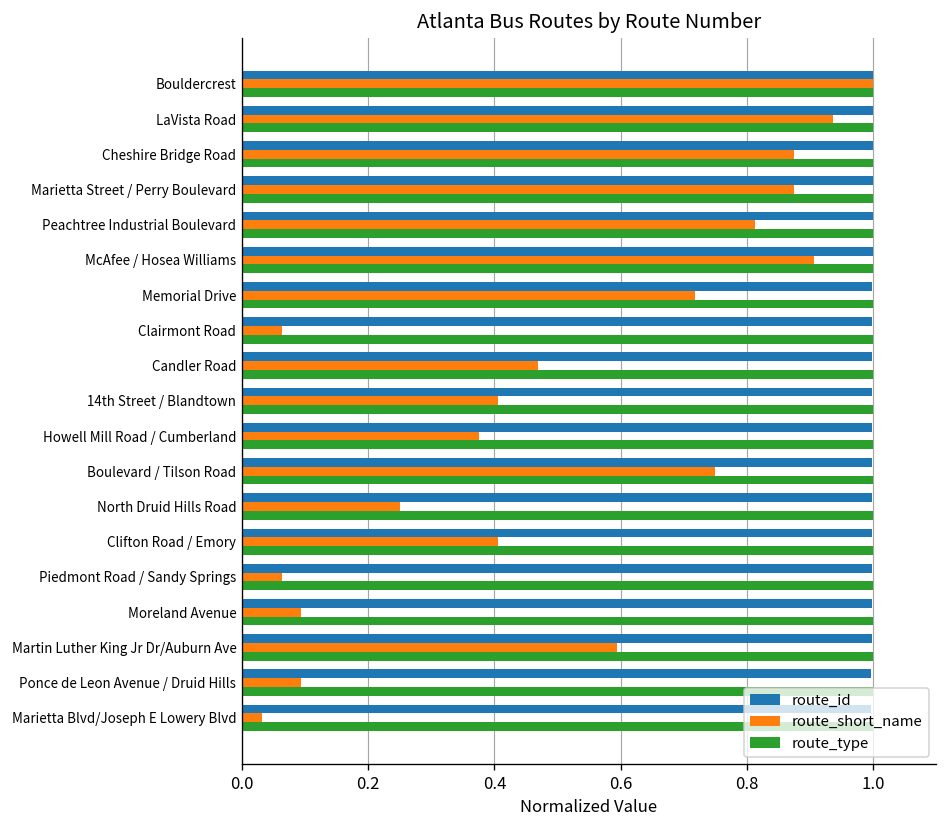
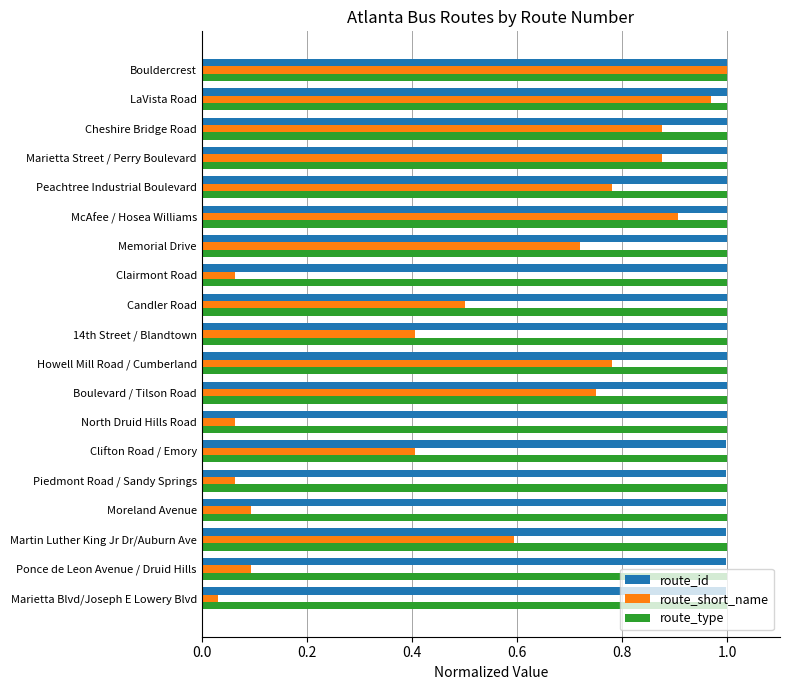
route_short_name, LaVista Road: 0.94 -> 0.97
route_short_name, Peachtree Industrial Boulevard: 0.81 -> 0.78
route_short_name, Candler Road: 0.47 -> 0.50
route_short_name, Howell Mill Road / Cumberland: 0.38 -> 0.78
route_short_name, North Druid Hills Road: 0.25 -> 0.06
